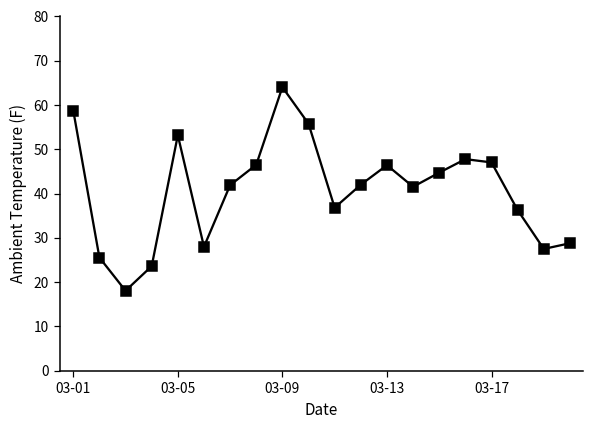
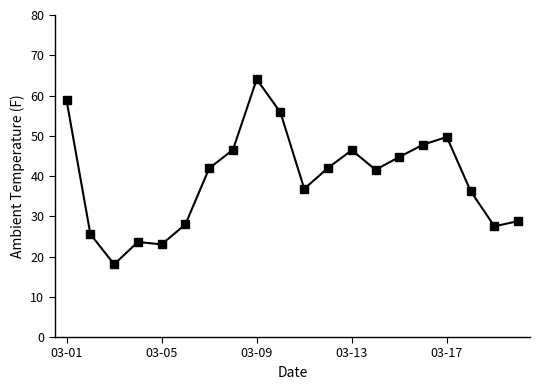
03-05: 53 -> 23
03-17: 47 -> 50
